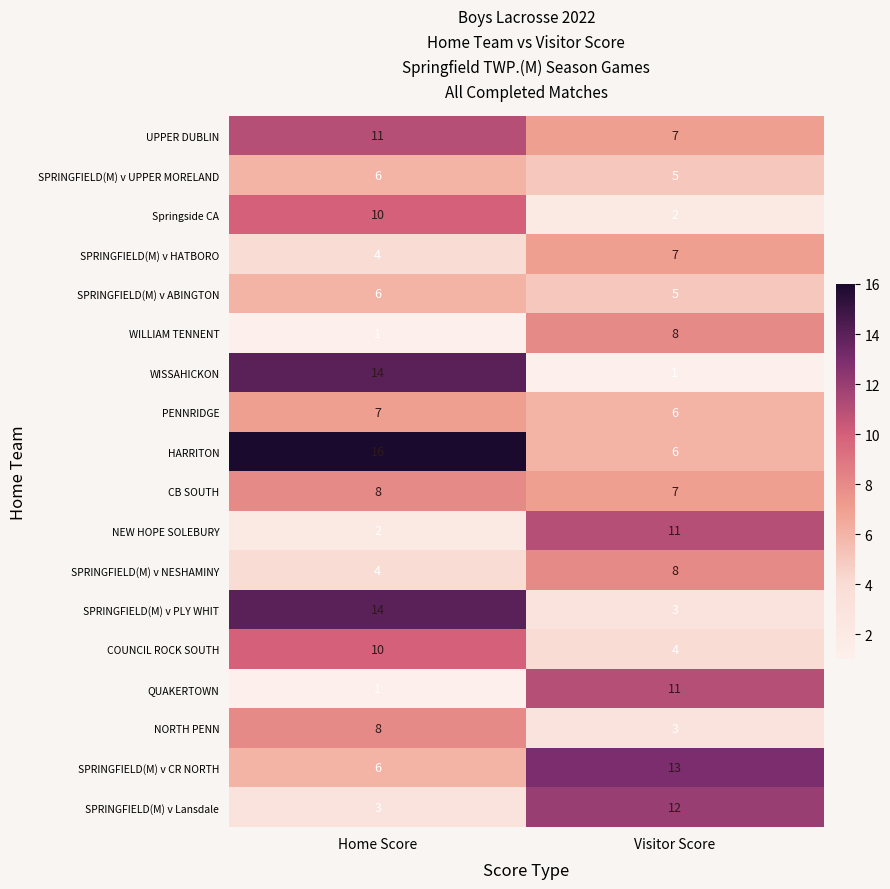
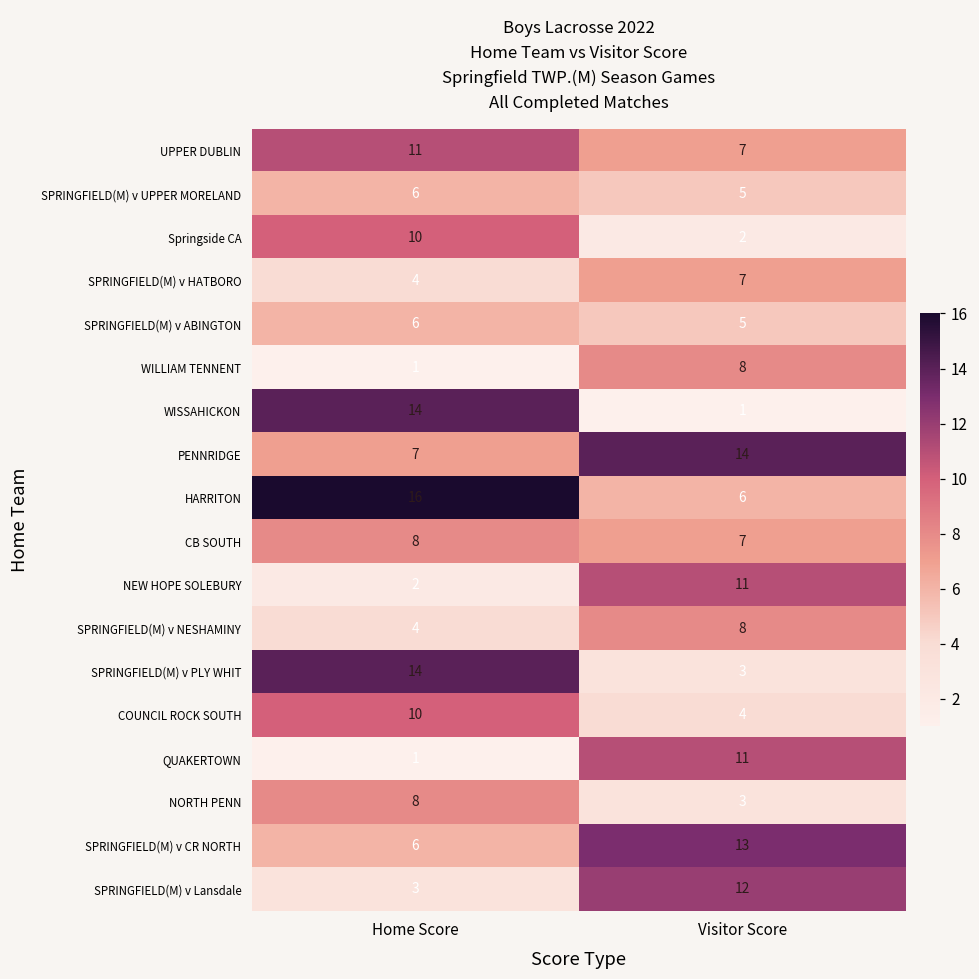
PENNRIDGE, Visitor Score: 6 -> 14
